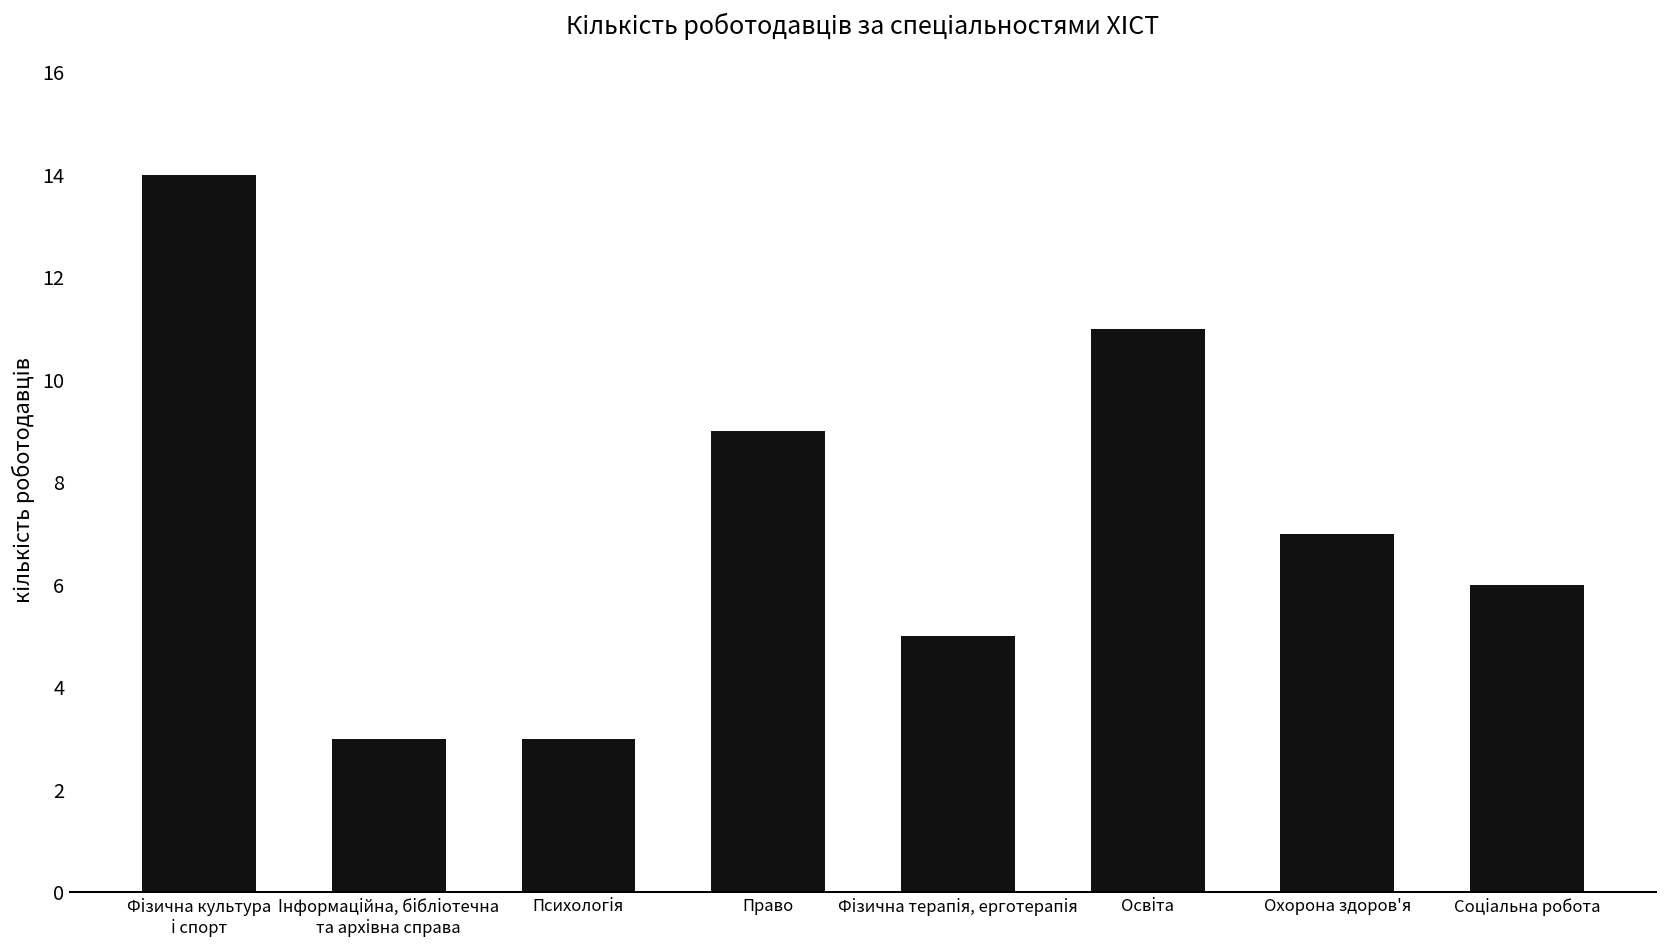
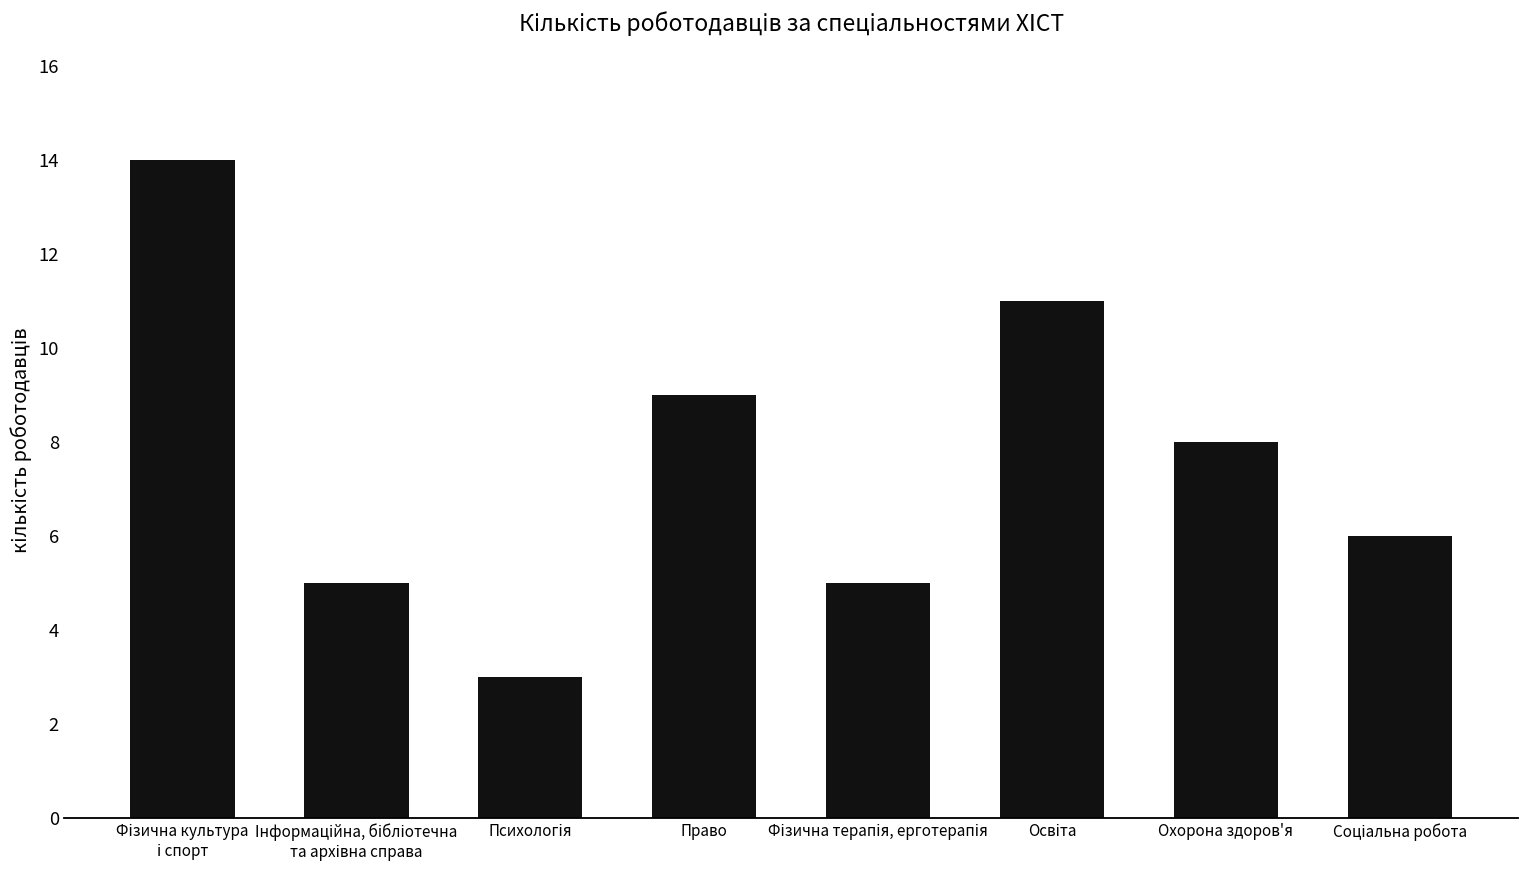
Інформаційна, бібліотечна та архівна справа: 3 -> 5
Охорона здоров'я: 7 -> 8
